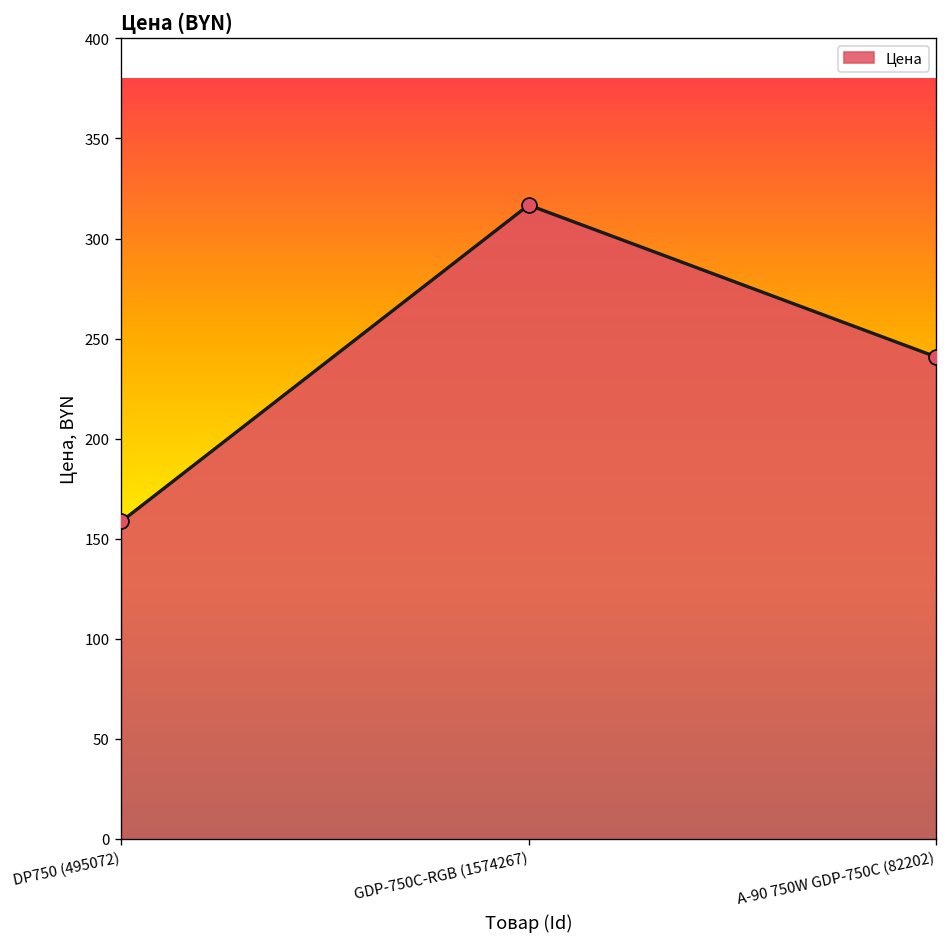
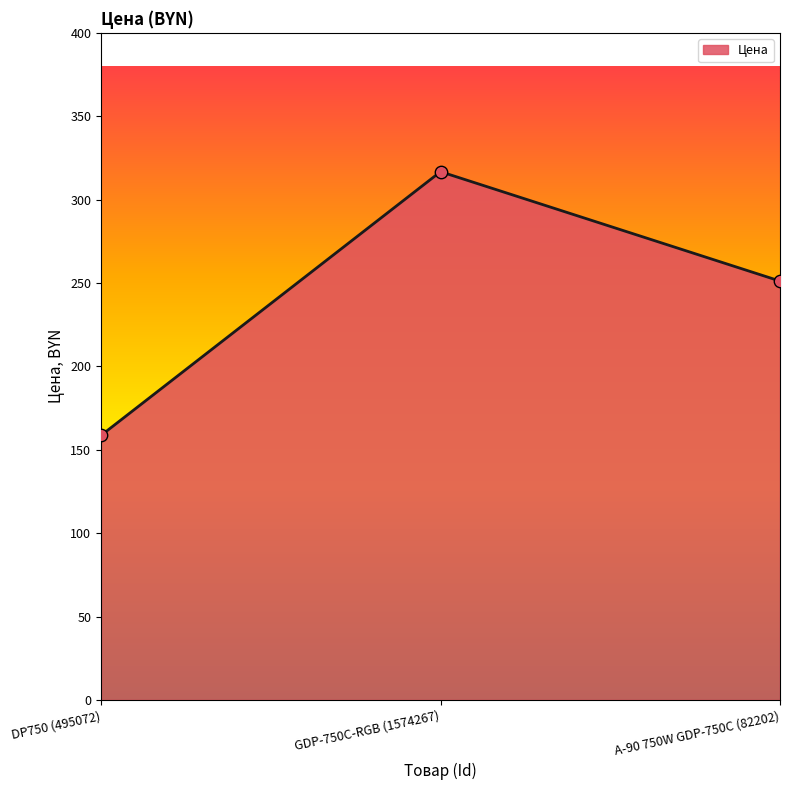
A-90 750W GDP-750C (82202): 241 -> 251
